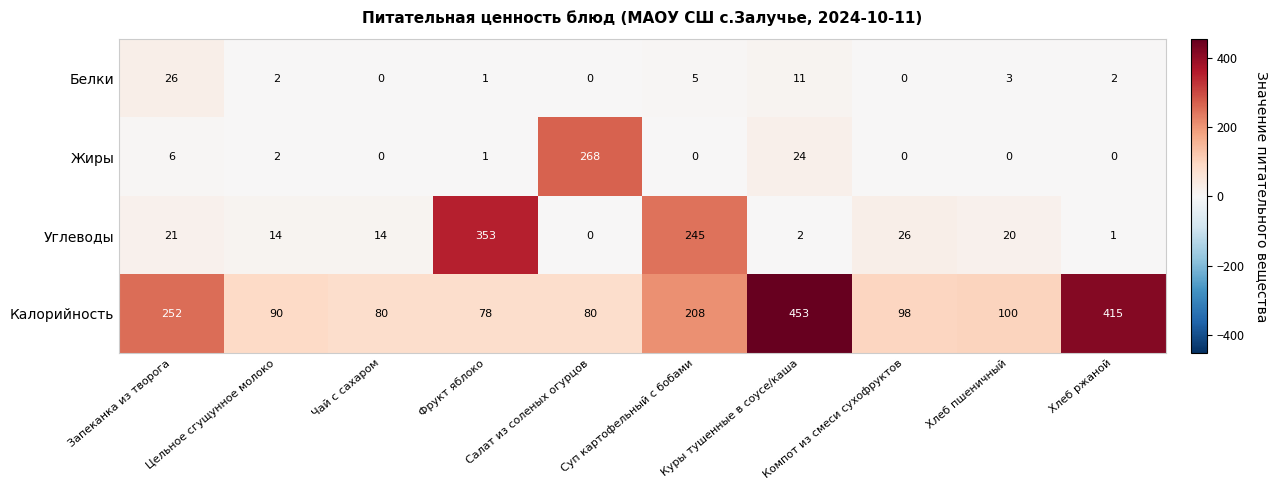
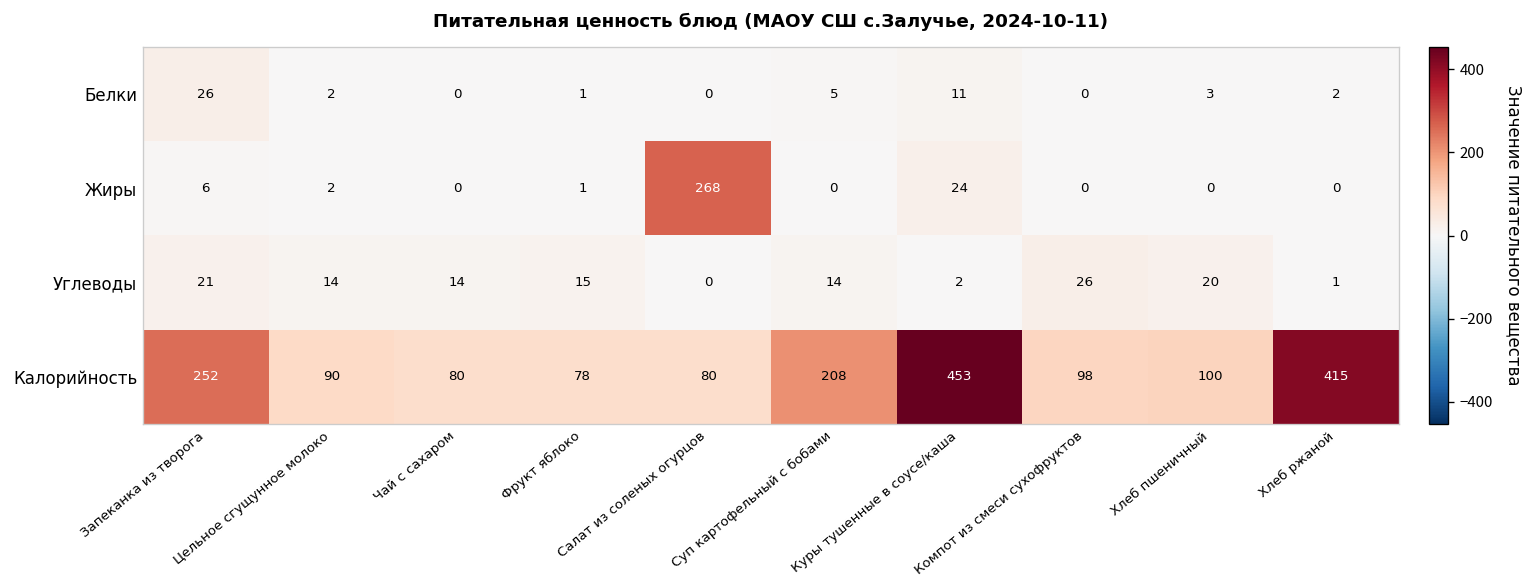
Углеводы, Фрукт яблоко: 353 -> 15
Углеводы, Суп картофельный с бобами: 245 -> 14
